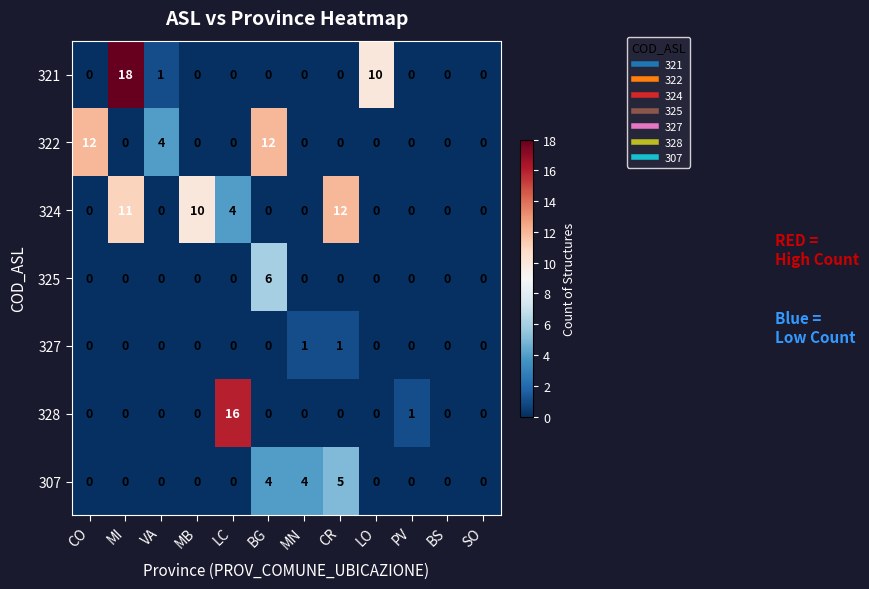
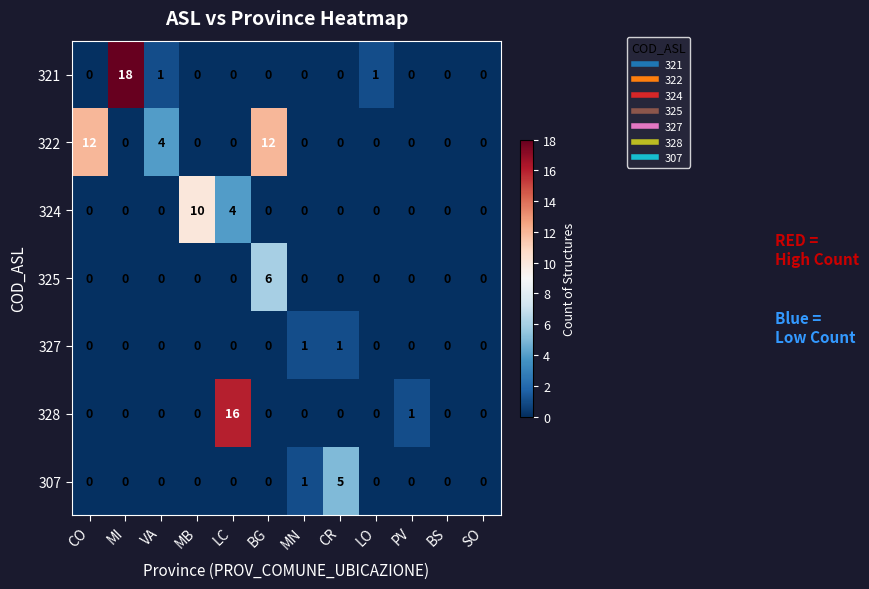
321, LO: 10 -> 1
324, MI: 11 -> 0
324, CR: 12 -> 0
307, BG: 4 -> 0
307, MN: 4 -> 1
